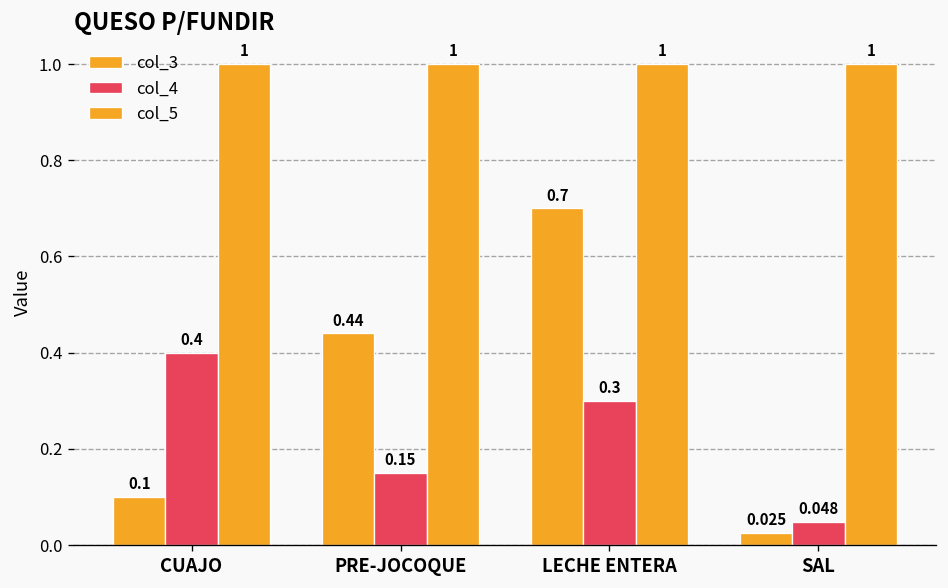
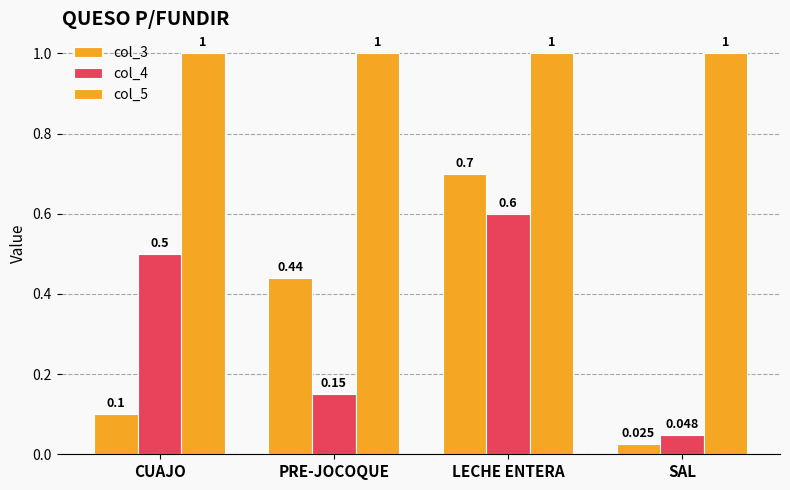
col_4, CUAJO: 0.4 -> 0.5
col_4, LECHE ENTERA: 0.3 -> 0.6
